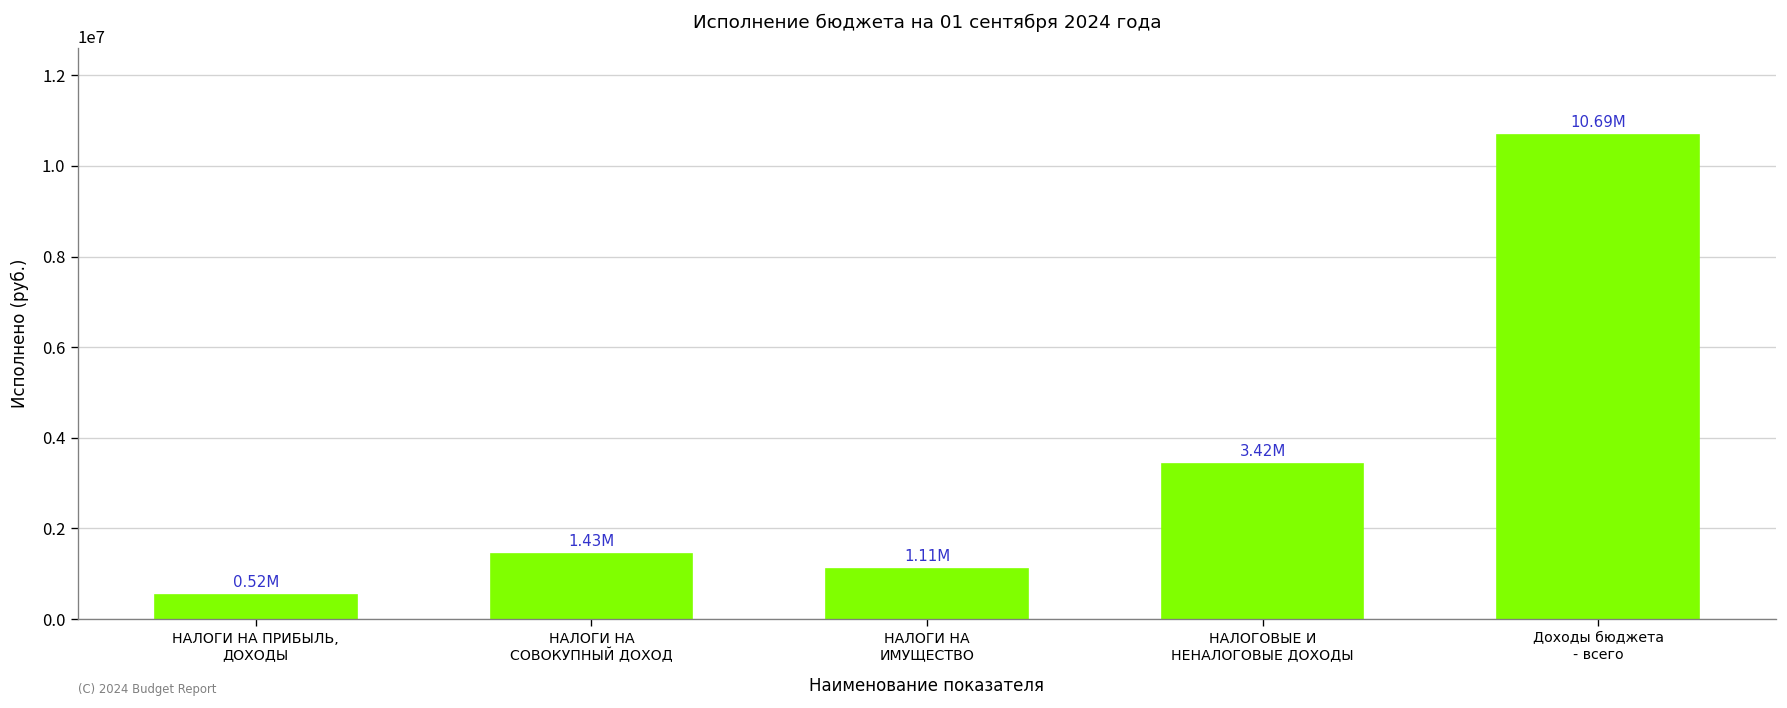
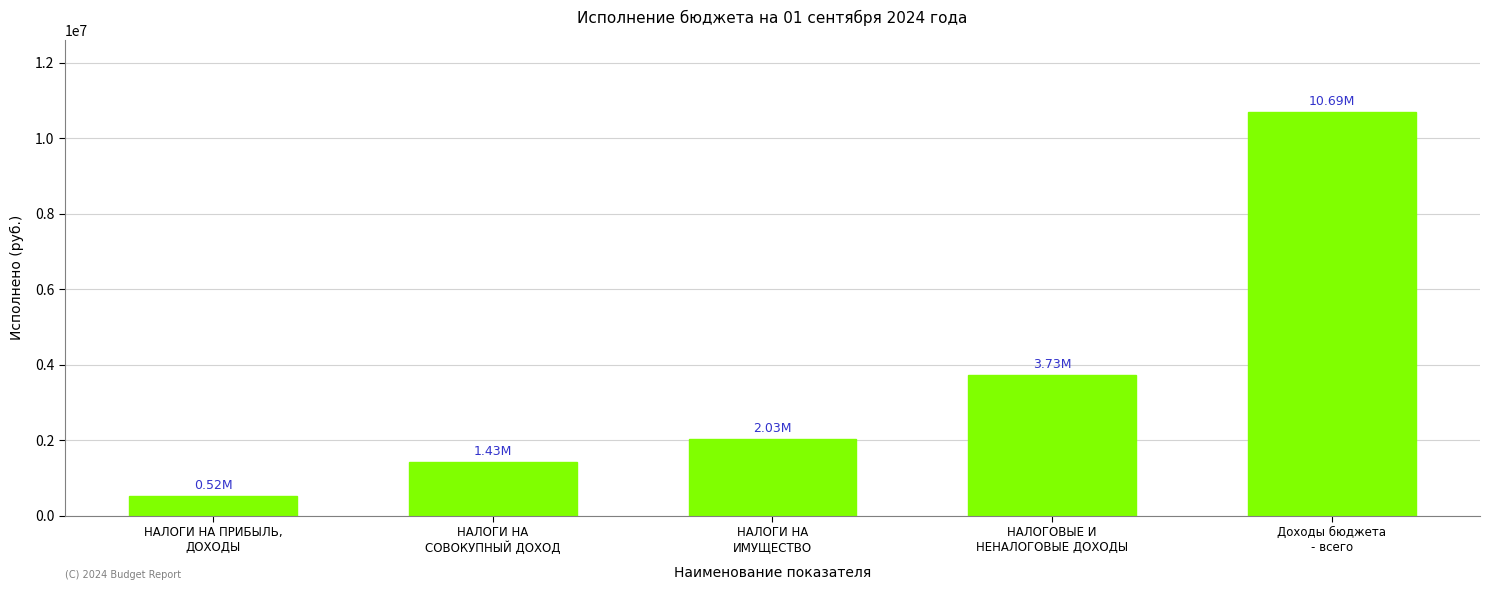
НАЛОГИ НА ИМУЩЕСТВО: 1.11M -> 2.03M
НАЛОГОВЫЕ И НЕНАЛОГОВЫЕ ДОХОДЫ: 3.42M -> 3.73M
